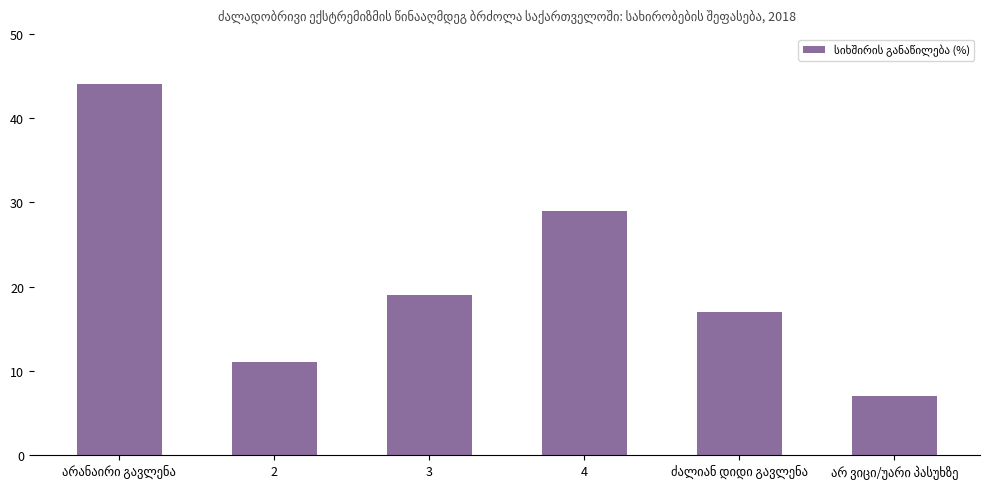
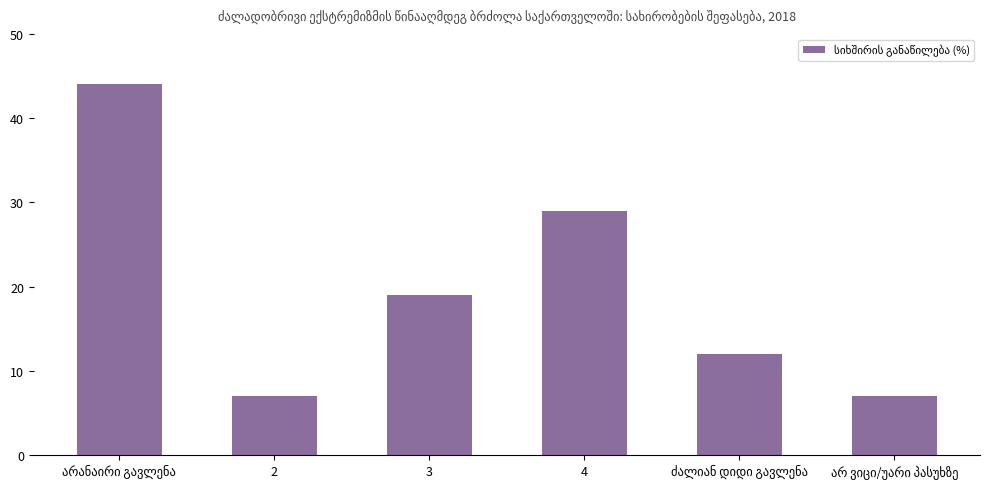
2: 11 -> 7
ძალიან დიდი გავლენა: 17 -> 12
